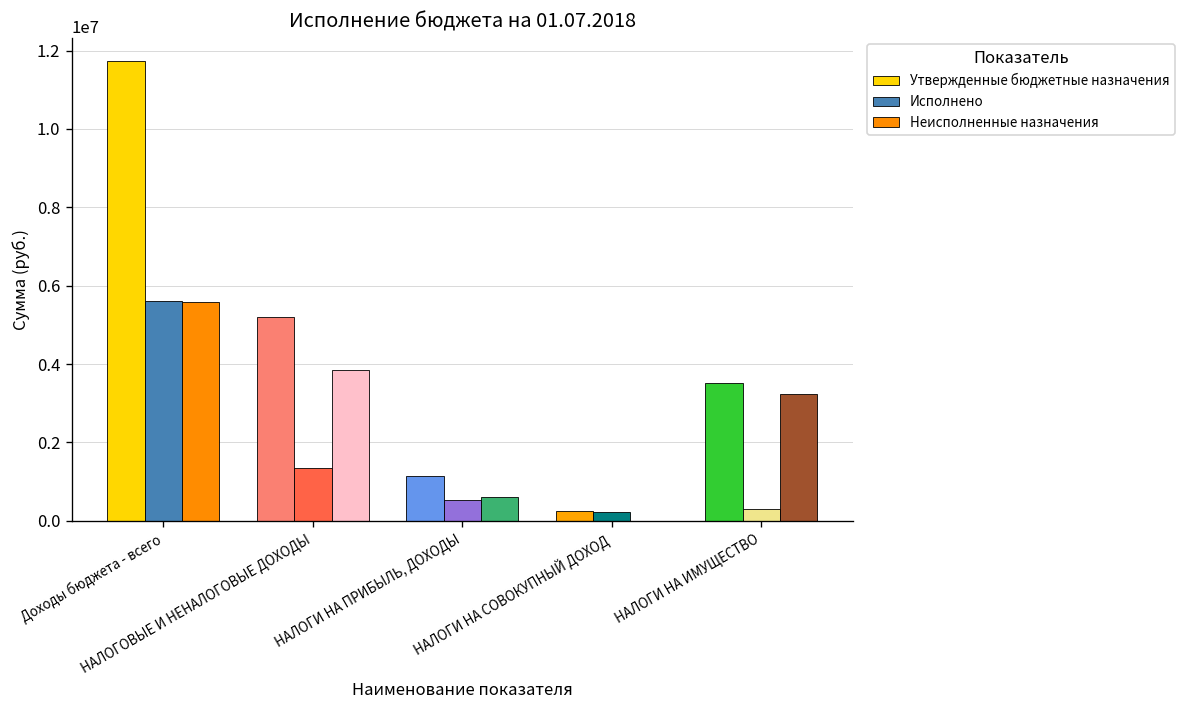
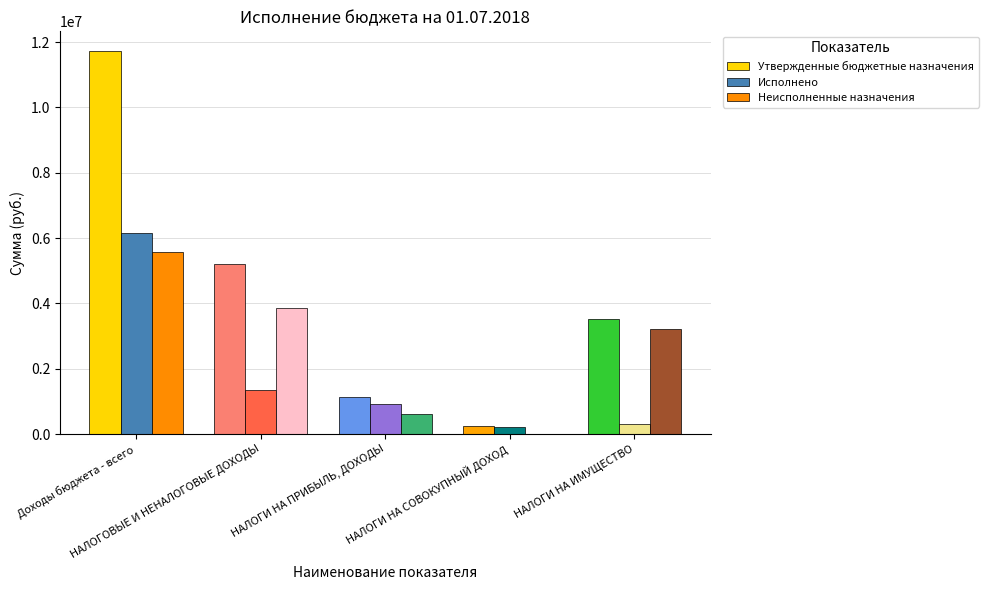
Доходы бюджета - всего: 5600000 -> 6200000
НАЛОГИ НА ПРИБЫЛЬ, ДОХОДЫ: 500000 -> 900000
